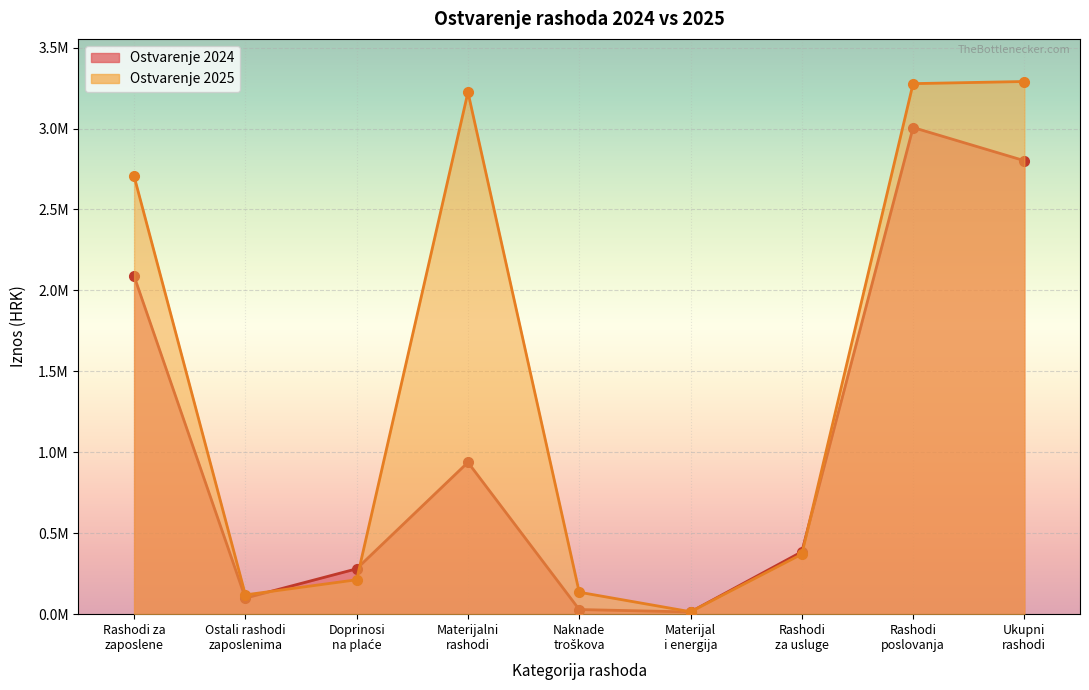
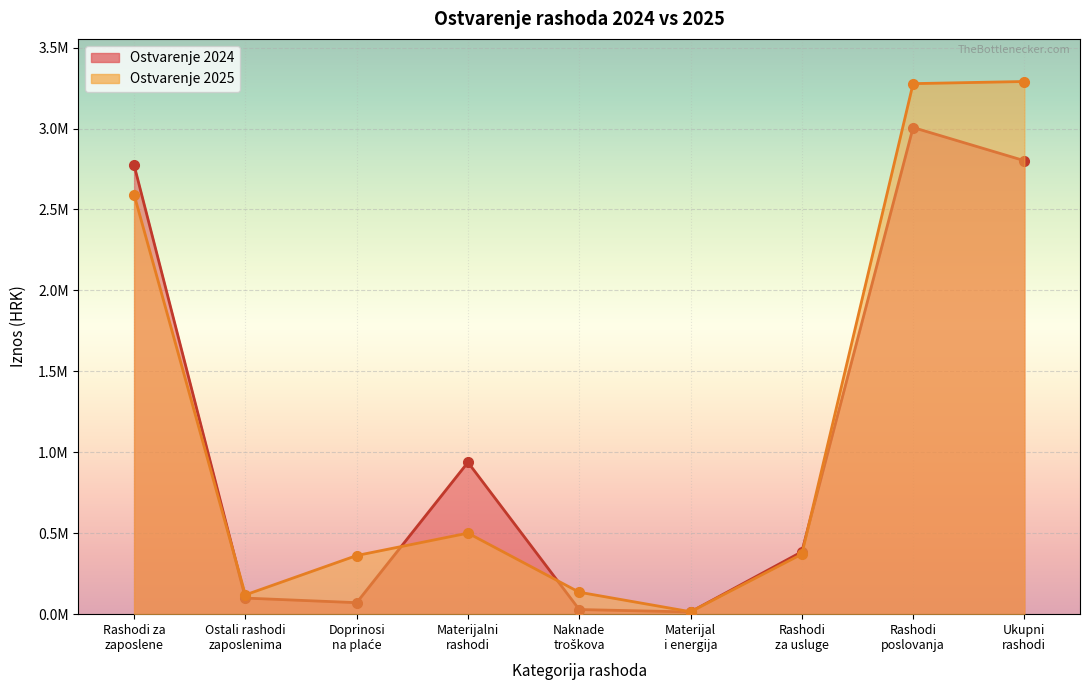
Ostvarenje 2024, Rashodi za zaposlene: 2090000 -> 2770000
Ostvarenje 2025, Rashodi za zaposlene: 2710000 -> 2590000
Ostvarenje 2024, Doprinosi na plaće: 280000 -> 70000
Ostvarenje 2025, Doprinosi na plaće: 210000 -> 360000
Ostvarenje 2025, Materijalni rashodi: 3220000 -> 500000
